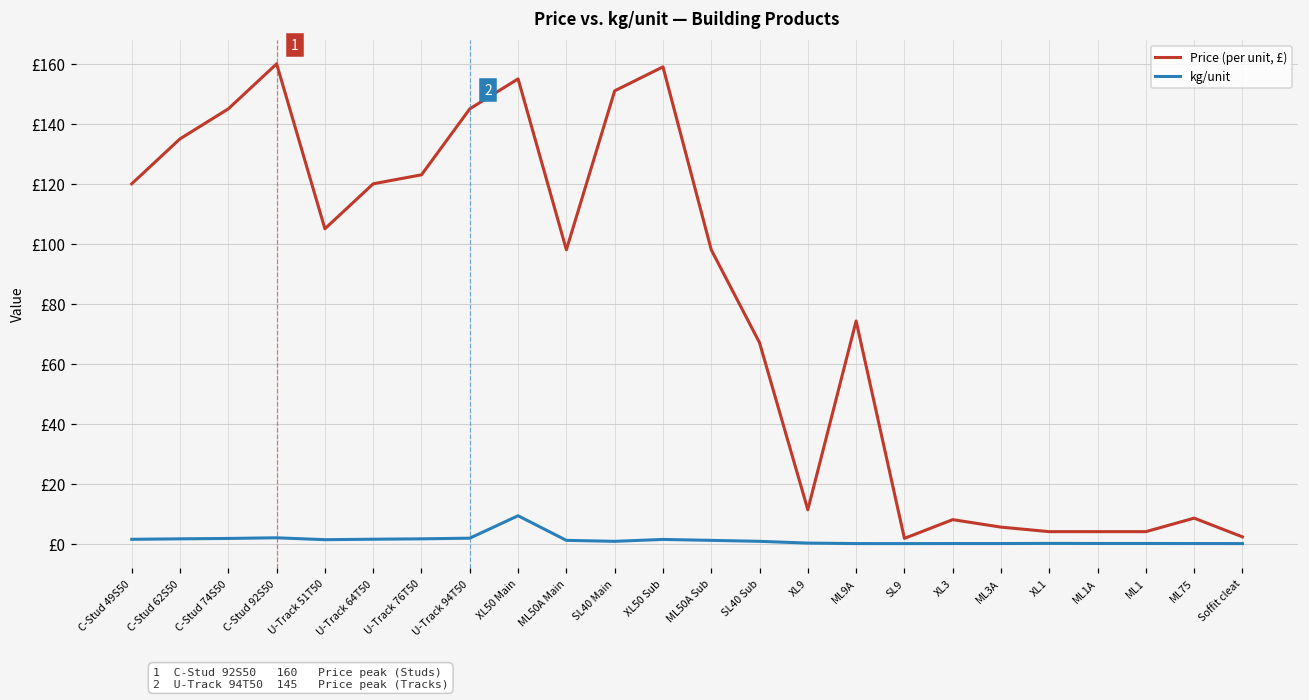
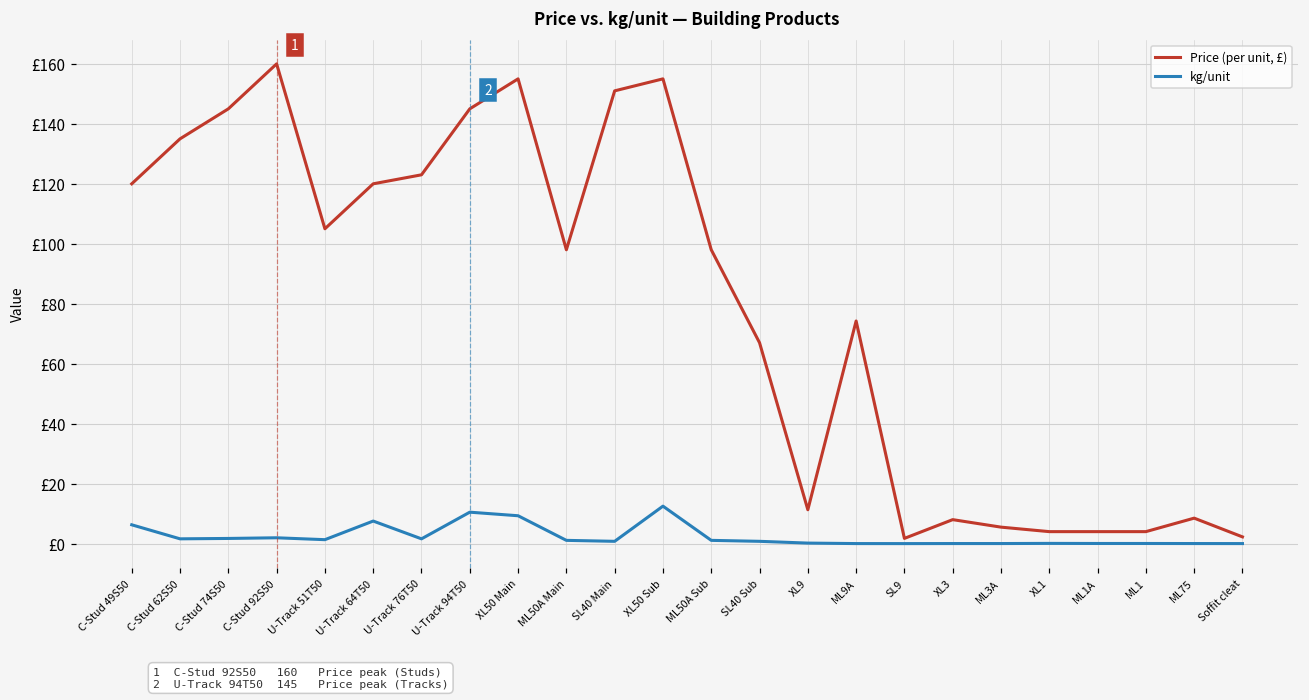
kg/unit, C-Stud 49S50: £1 -> £6
kg/unit, U-Track 64T50: £1 -> £8
kg/unit, U-Track 94T50: £2 -> £10
Price (per unit, £), XL50 Sub: £159 -> £155
kg/unit, XL50 Sub: £1 -> £13
